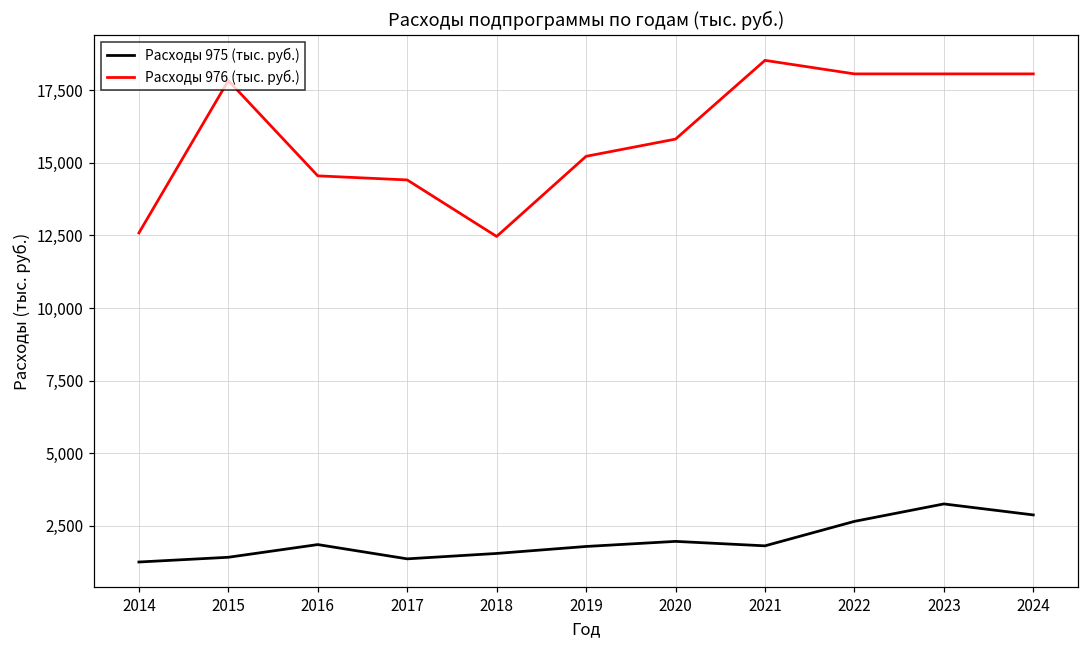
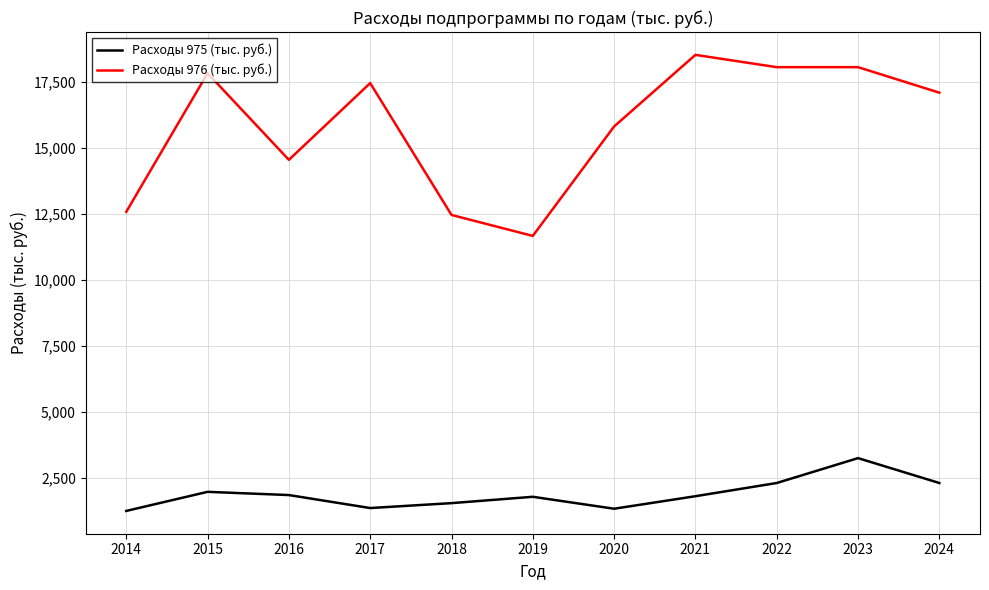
Расходы 975 (тыс. руб.), 2015: 1,400 -> 2,000
Расходы 976 (тыс. руб.), 2017: 14,400 -> 17,500
Расходы 976 (тыс. руб.), 2019: 15,200 -> 11,700
Расходы 975 (тыс. руб.), 2020: 2,000 -> 1,300
Расходы 975 (тыс. руб.), 2022: 2,700 -> 2,300
Расходы 975 (тыс. руб.), 2024: 2,900 -> 2,300
Расходы 976 (тыс. руб.), 2024: 18,100 -> 17,100
